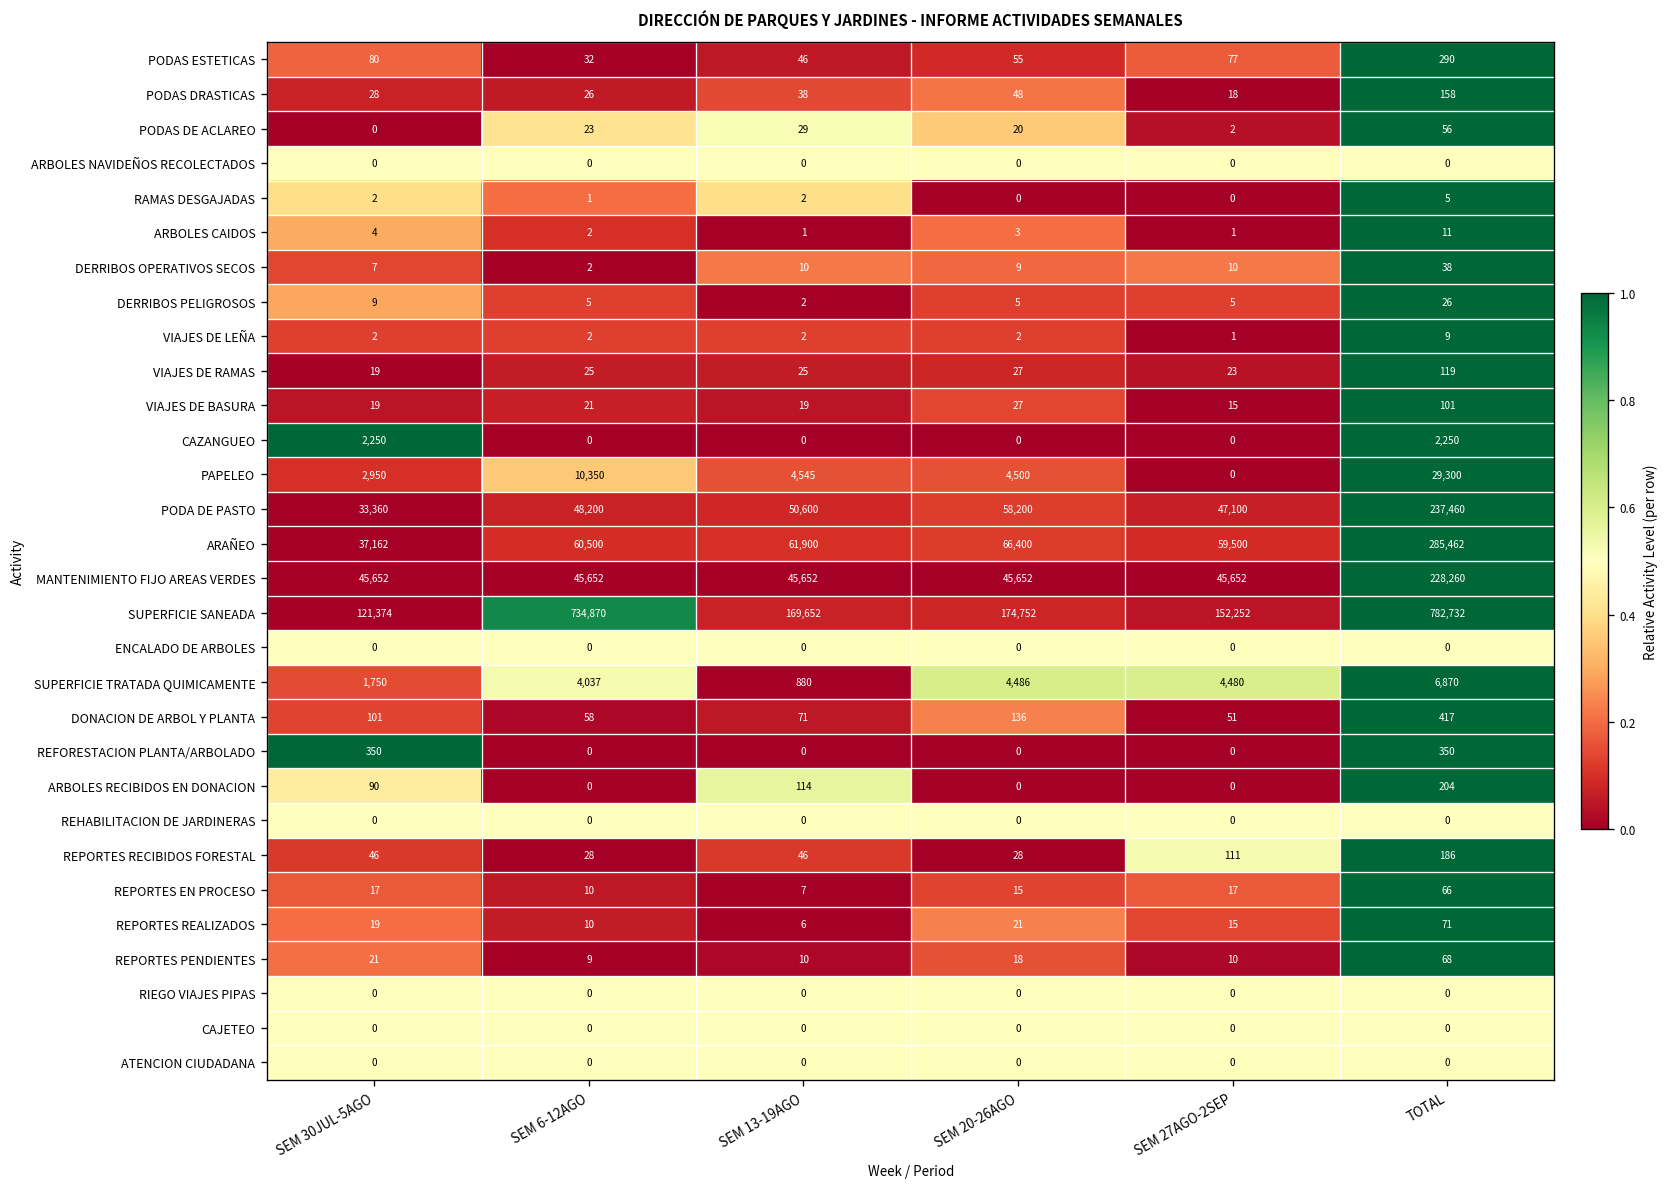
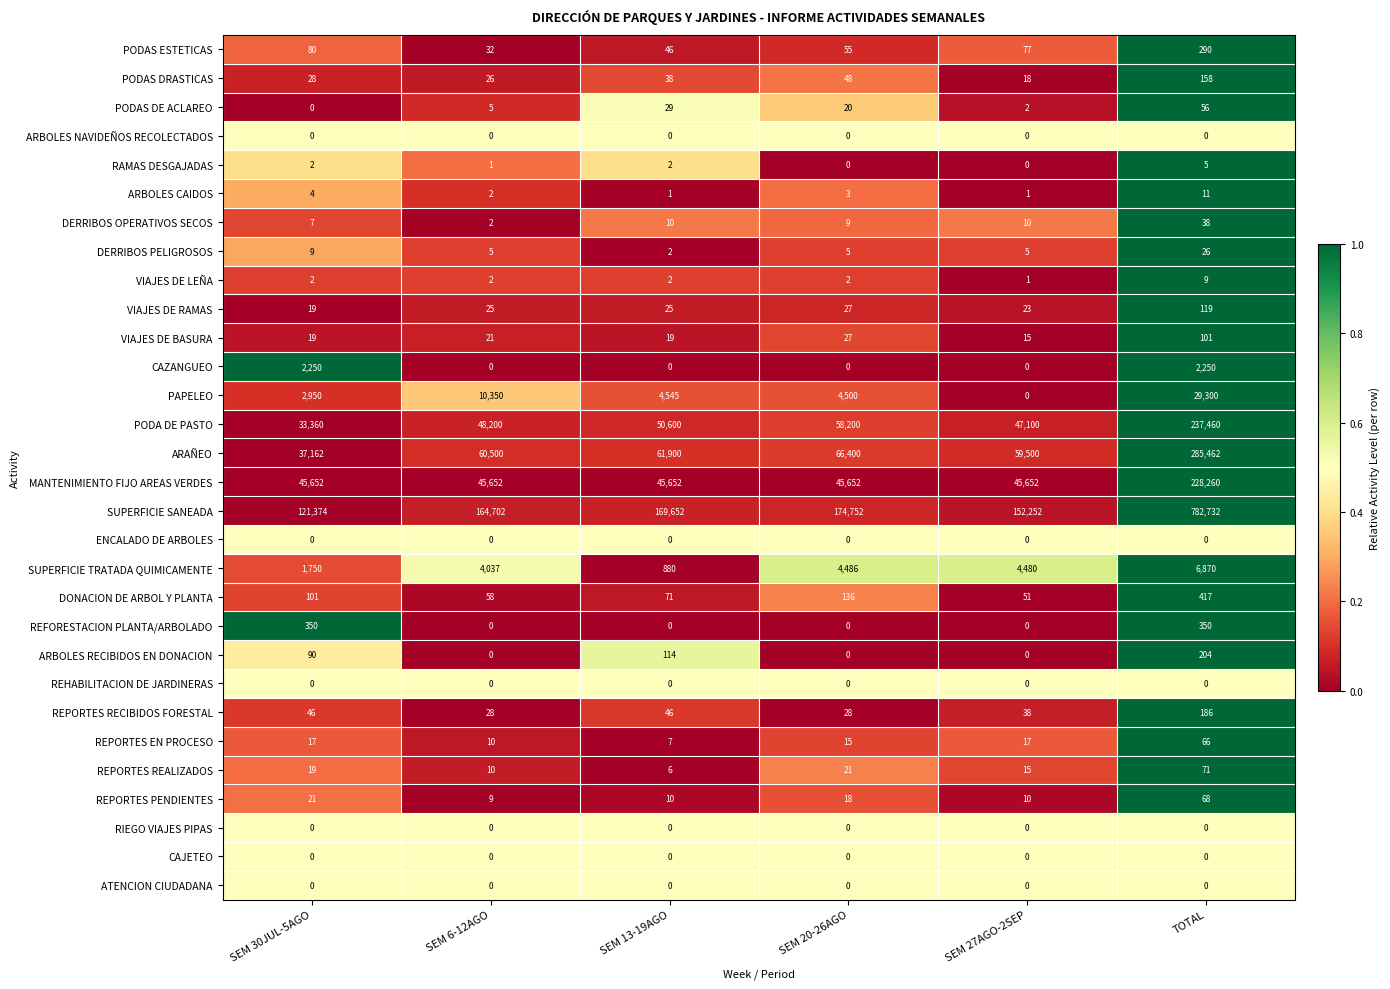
PODAS DE ACLAREO, SEM 6-12AGO: 23 -> 5
SUPERFICIE SANEADA, SEM 6-12AGO: 734,870 -> 164,702
REPORTES RECIBIDOS FORESTAL, SEM 27AGO-2SEP: 111 -> 38
